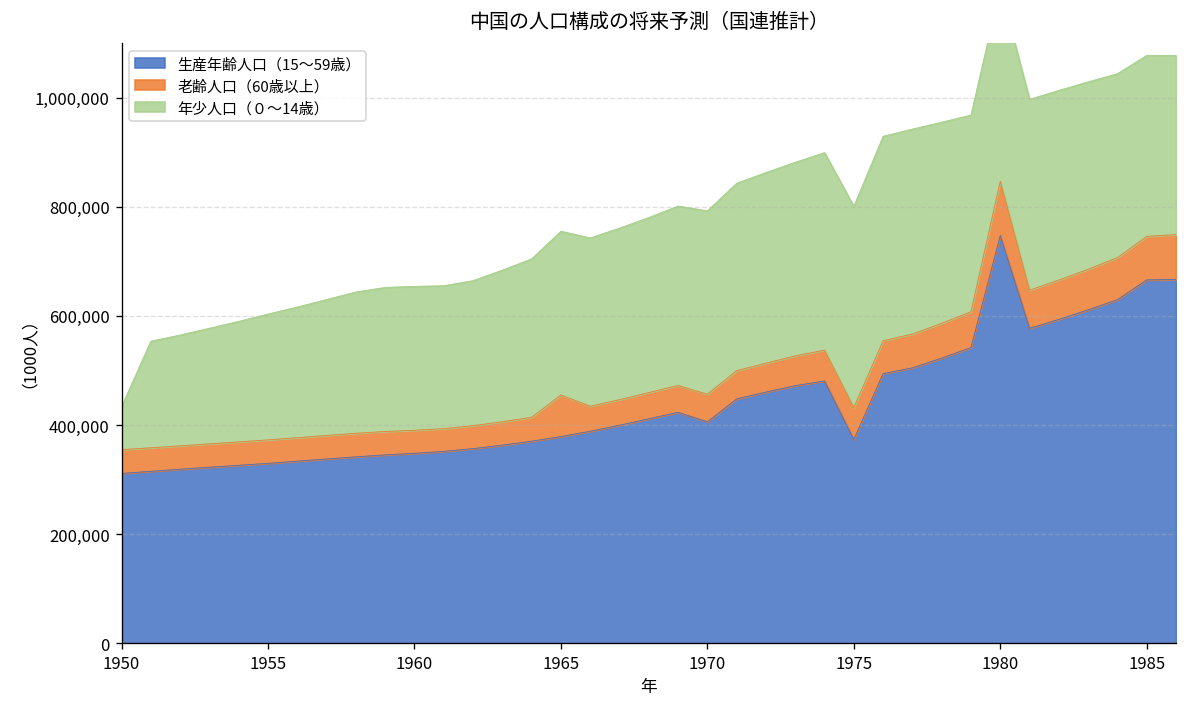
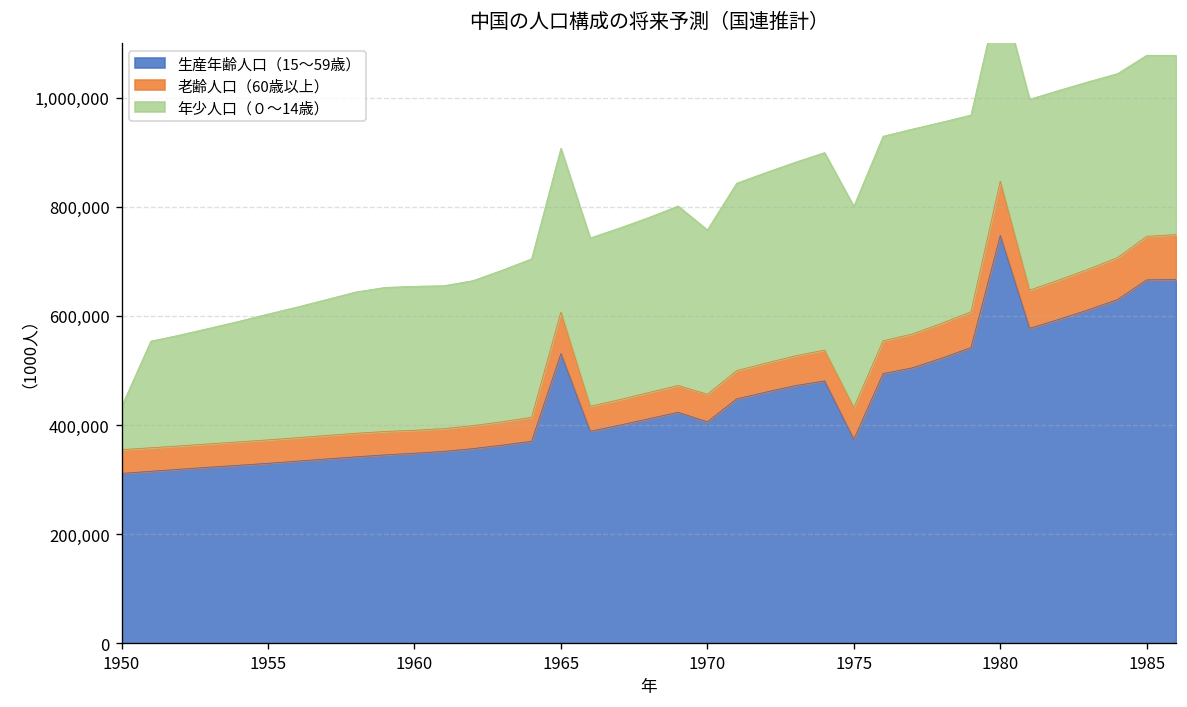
生産年齢人口（15～59歳）, 1965: 380,000 -> 530,000
年少人口（０～14歳）, 1970: 340,000 -> 300,000
